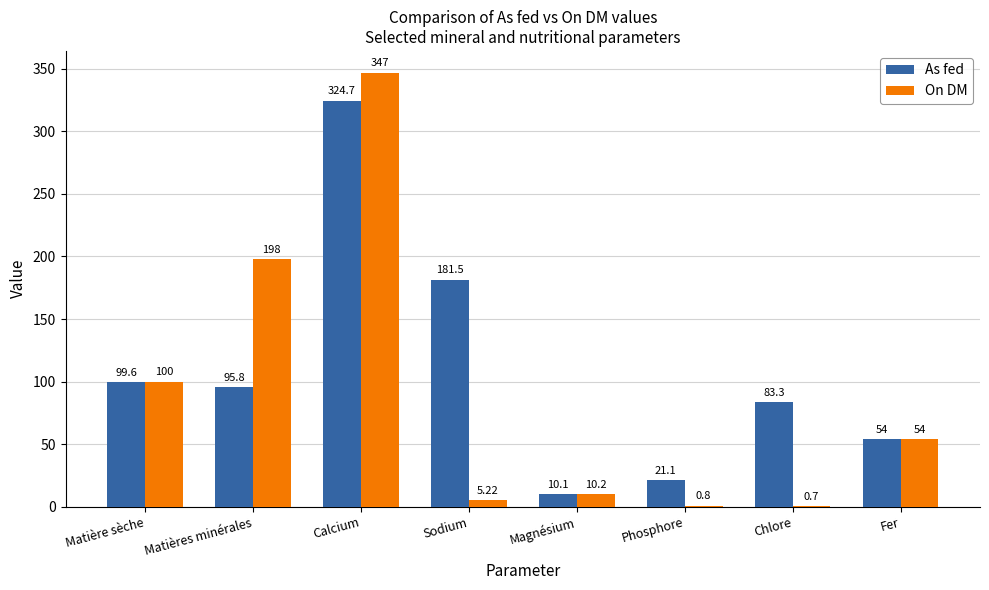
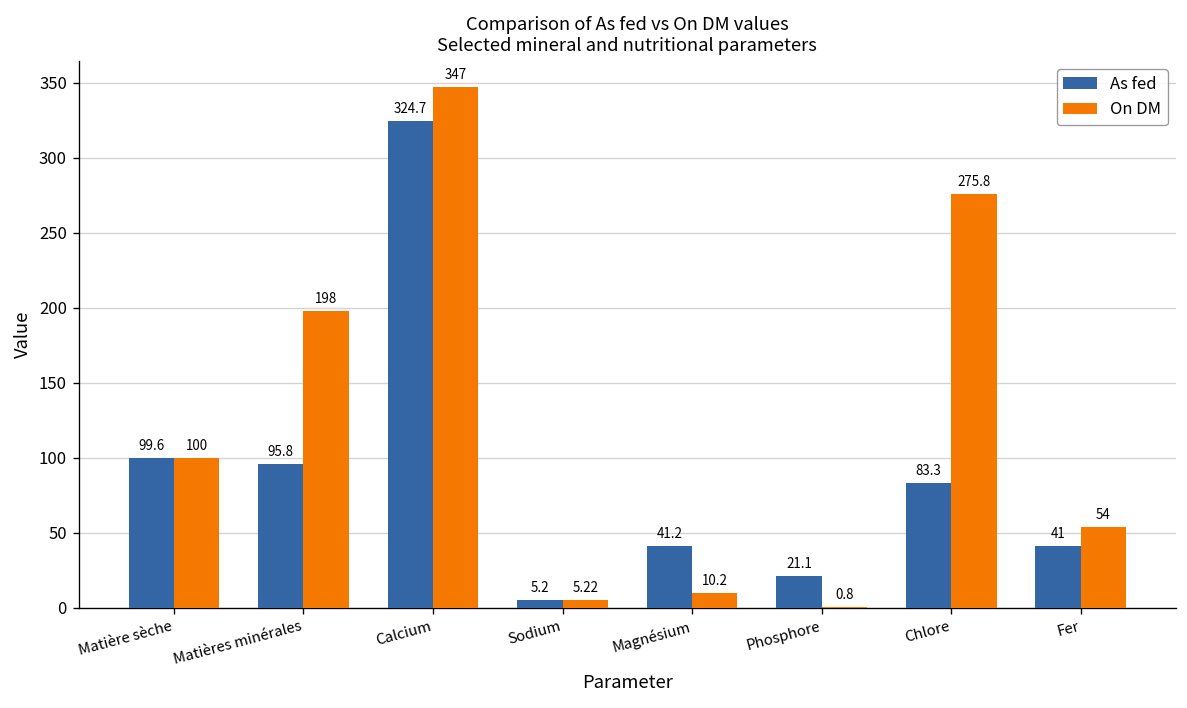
As fed, Sodium: 181.5 -> 5.2
As fed, Magnésium: 10.1 -> 41.2
On DM, Chlore: 0.7 -> 275.8
As fed, Fer: 54 -> 41
